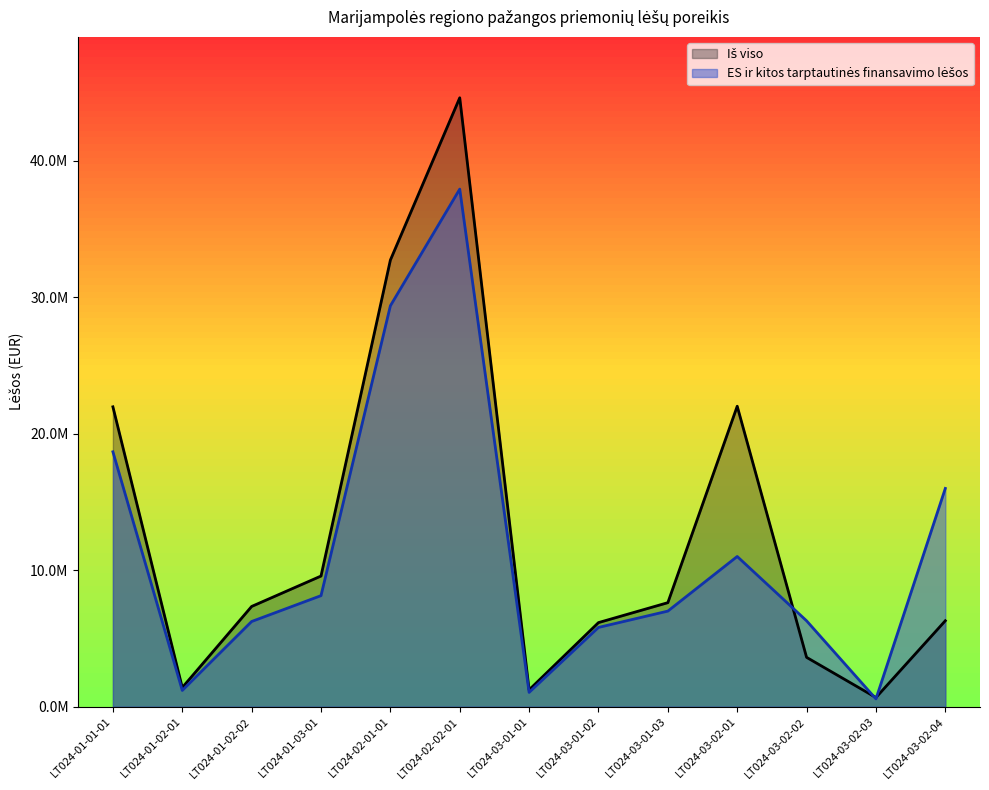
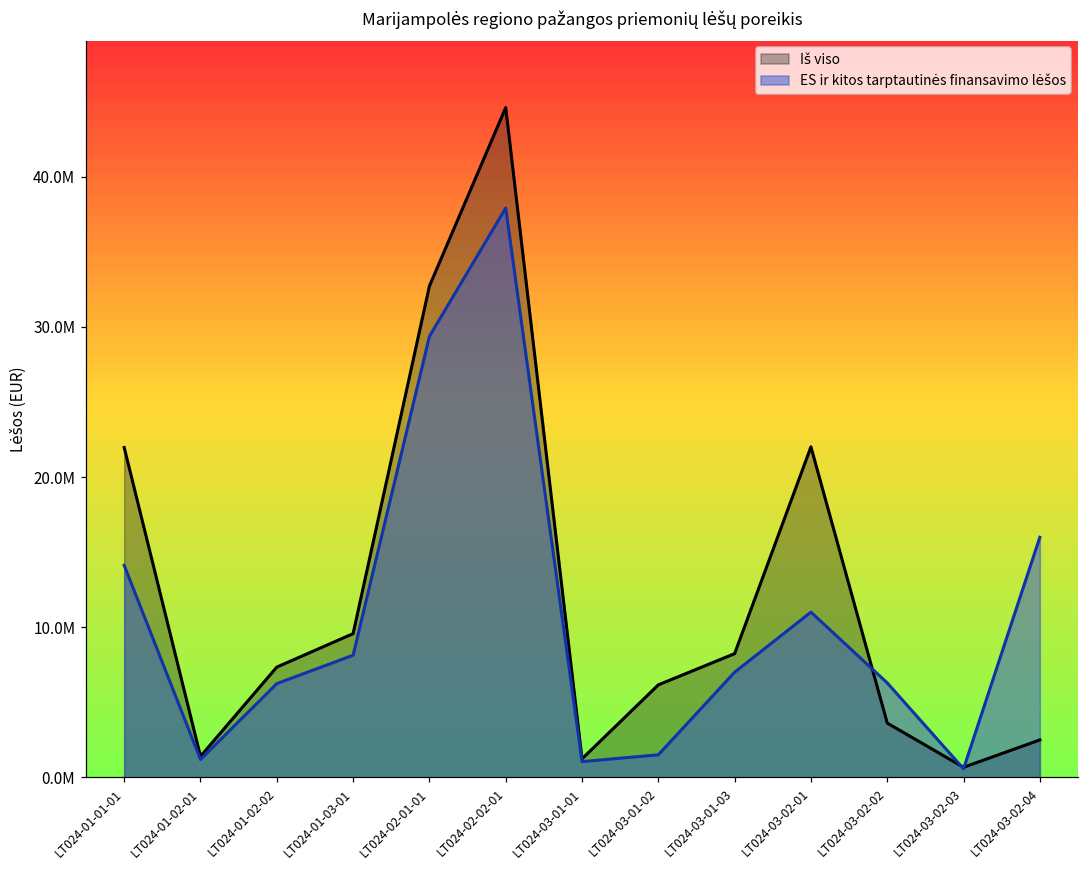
ES ir kitos tarptautinės finansavimo lėšos, LT024-01-01-01: 18700000 -> 14100000
ES ir kitos tarptautinės finansavimo lėšos, LT024-03-01-02: 5800000 -> 1500000
Iš viso, LT024-03-01-03: 7600000 -> 8200000
Iš viso, LT024-03-02-04: 6300000 -> 2500000
